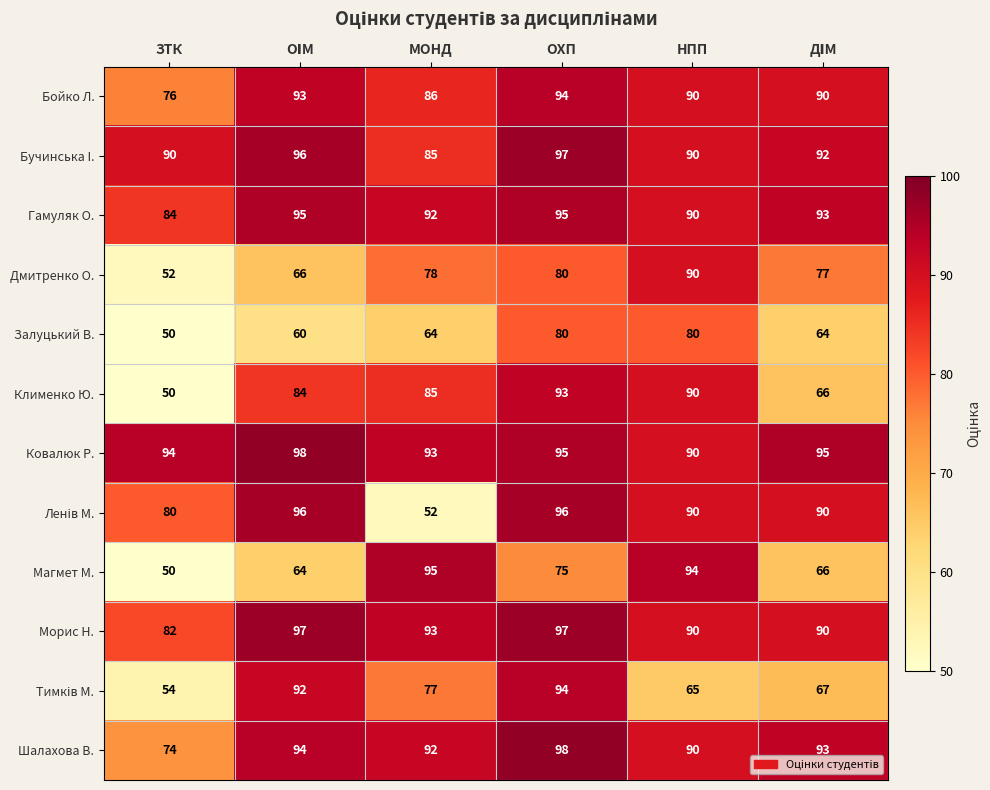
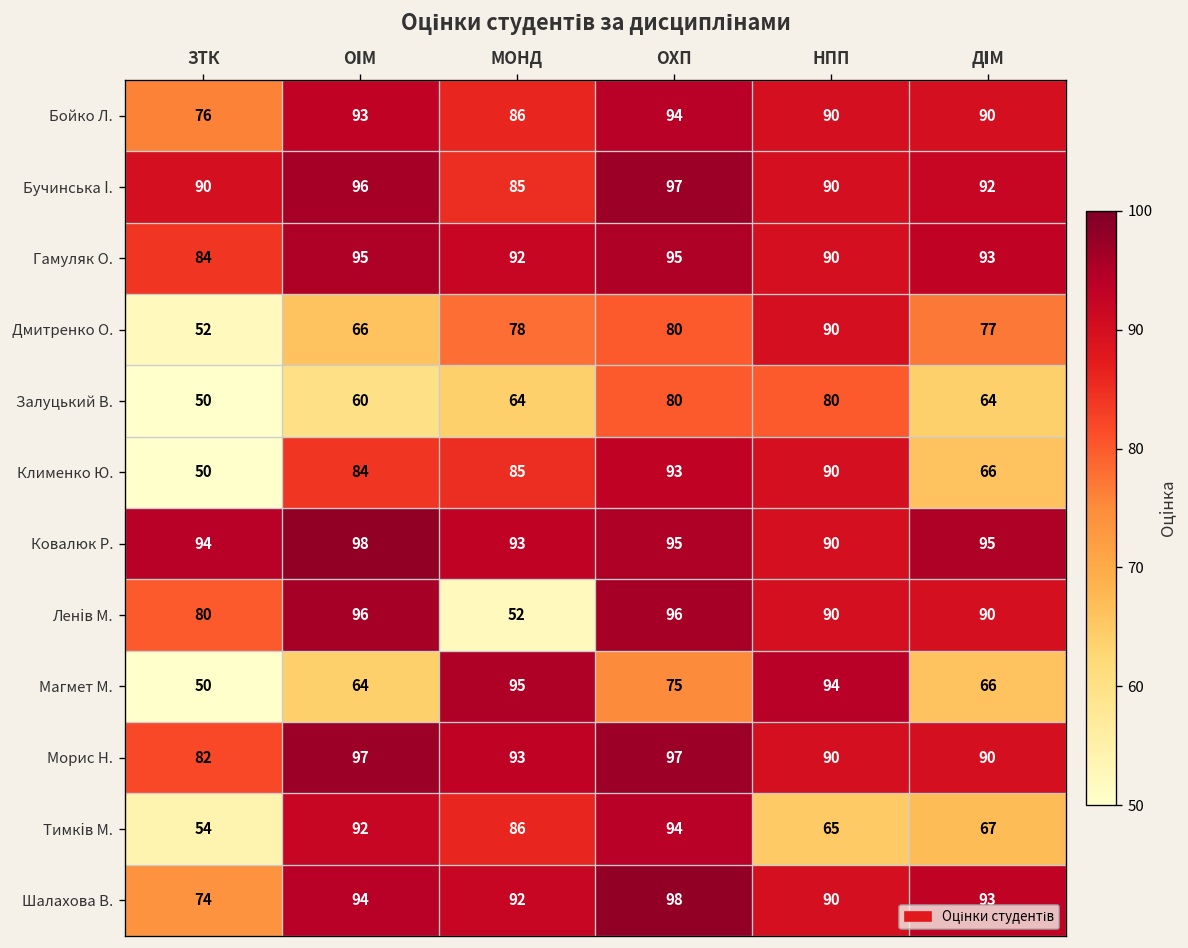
Тимків М., МОНД: 77 -> 86
